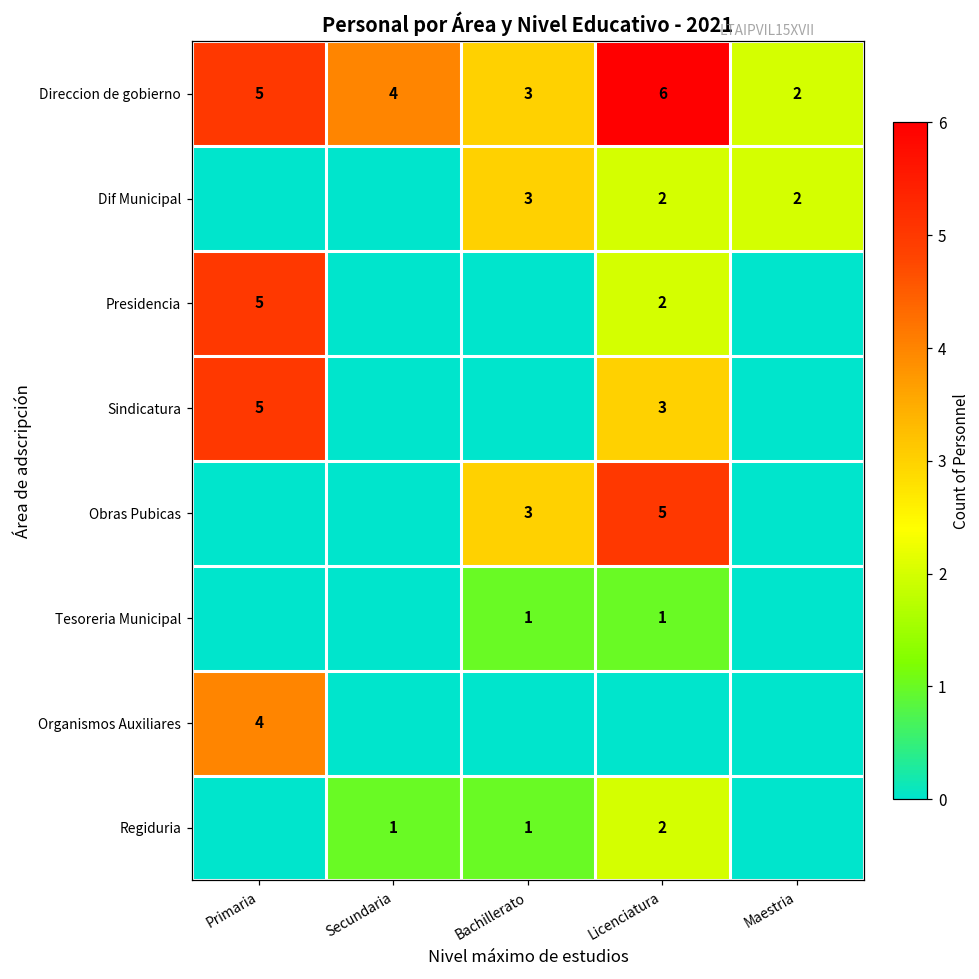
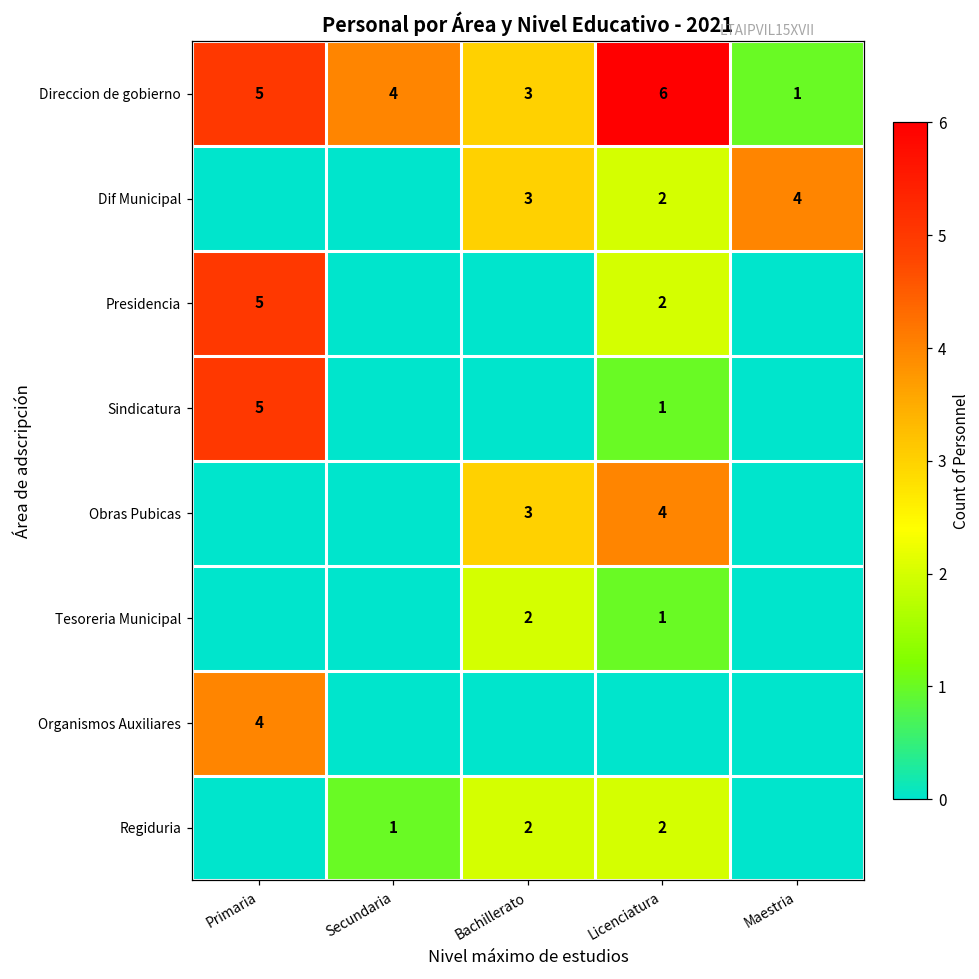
Direccion de gobierno, Maestria: 2 -> 1
Dif Municipal, Maestria: 2 -> 4
Sindicatura, Licenciatura: 3 -> 1
Obras Pubicas, Licenciatura: 5 -> 4
Tesoreria Municipal, Bachillerato: 1 -> 2
Regiduria, Bachillerato: 1 -> 2
